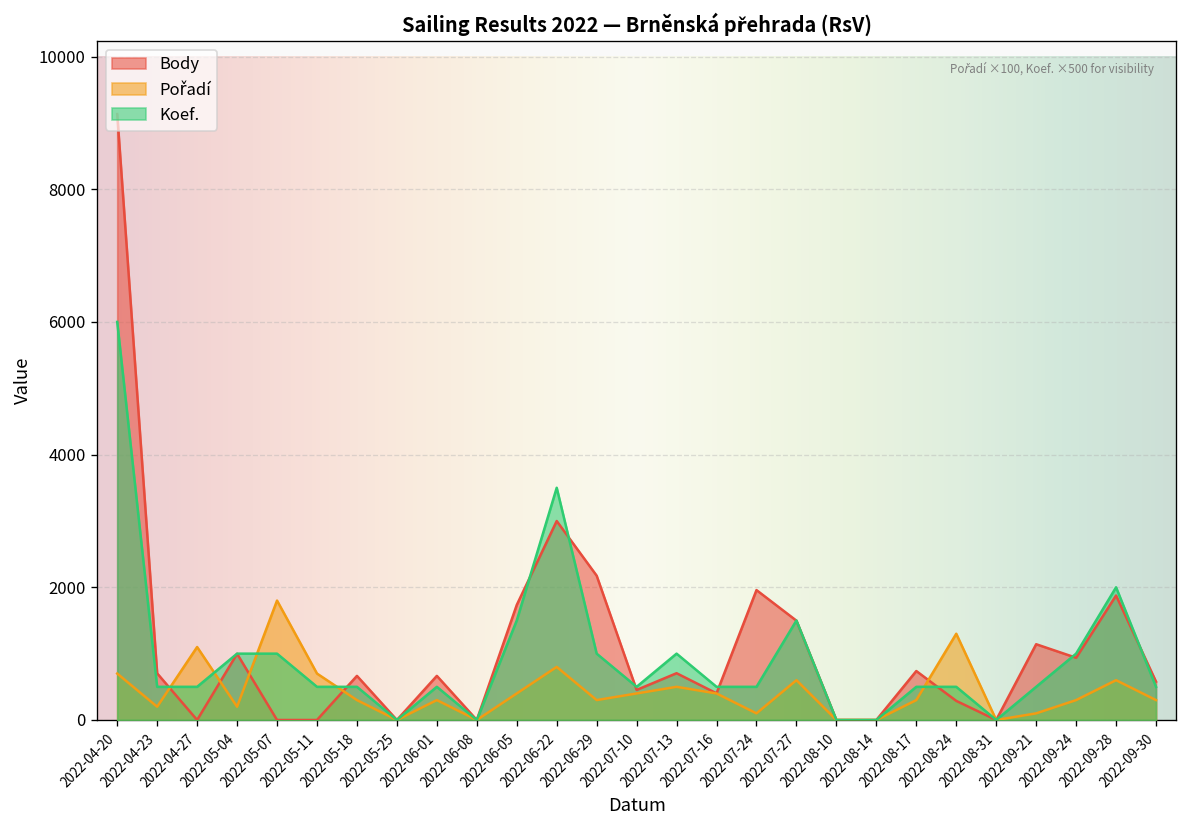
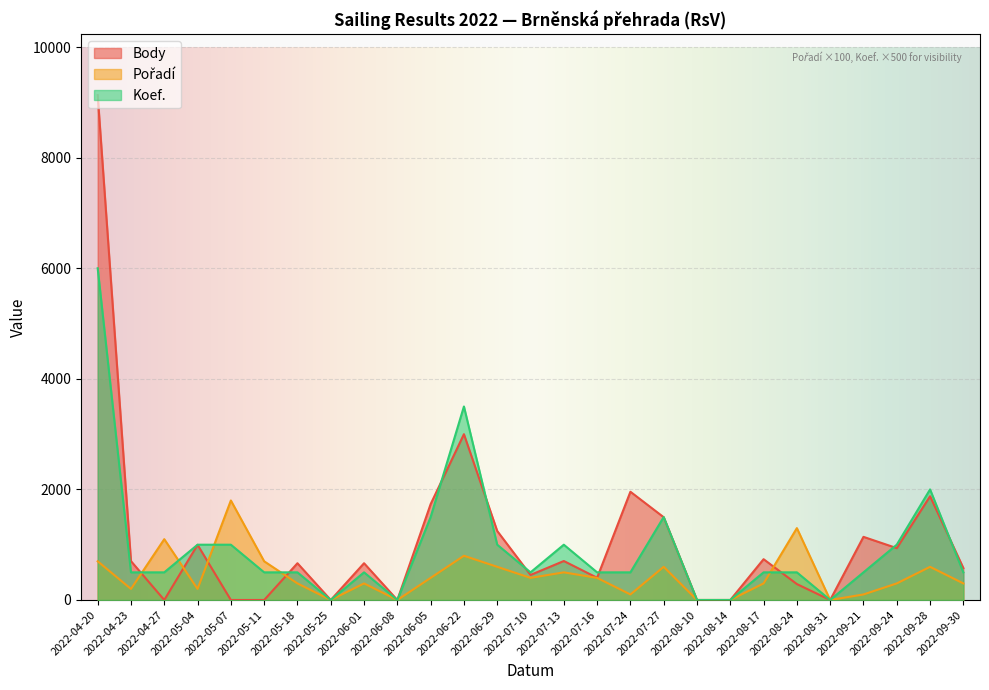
Body, 2022-06-29: 2200 -> 1200
Pořadí, 2022-06-29: 300 -> 600
